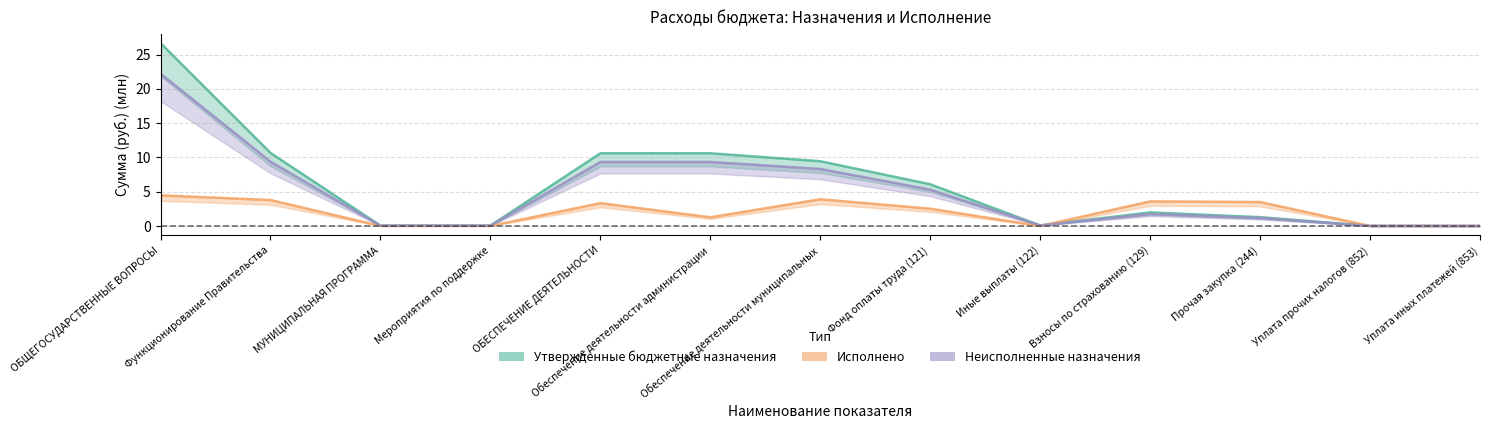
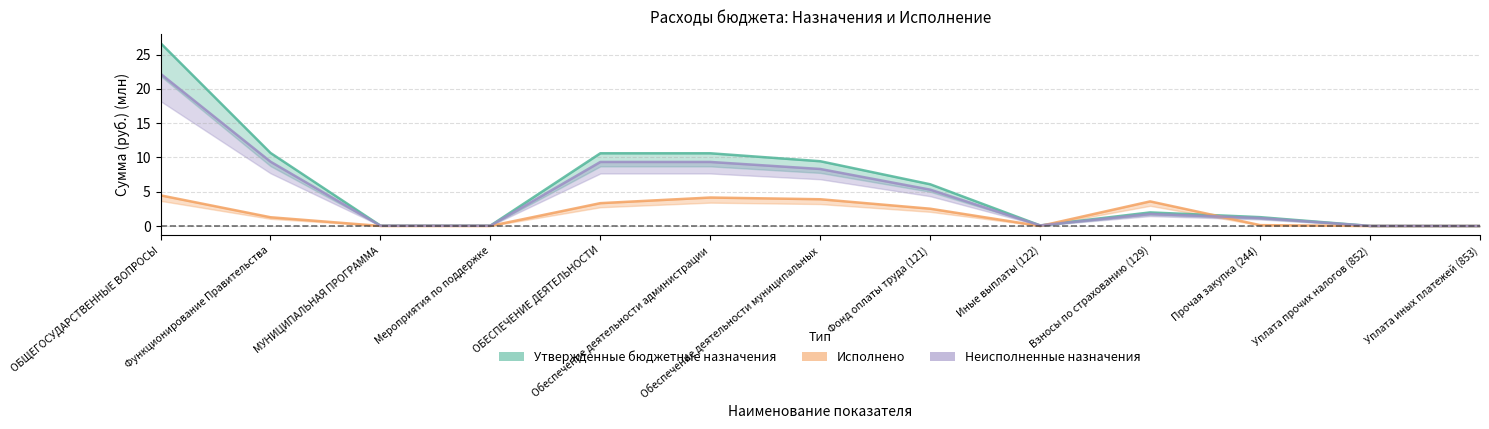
Исполнено, Функционирование Правительства: 4 -> 1
Исполнено, Обеспечение деятельности администрации: 1 -> 4
Исполнено, Прочая закупка (244): 3 -> 0
